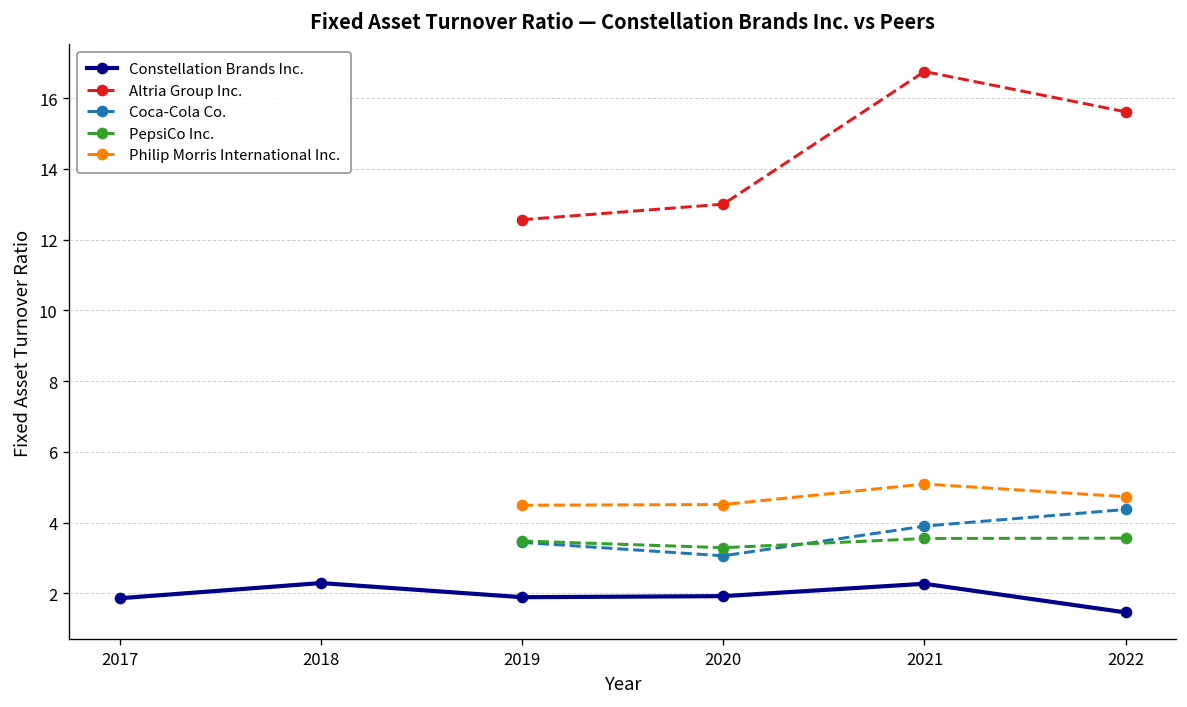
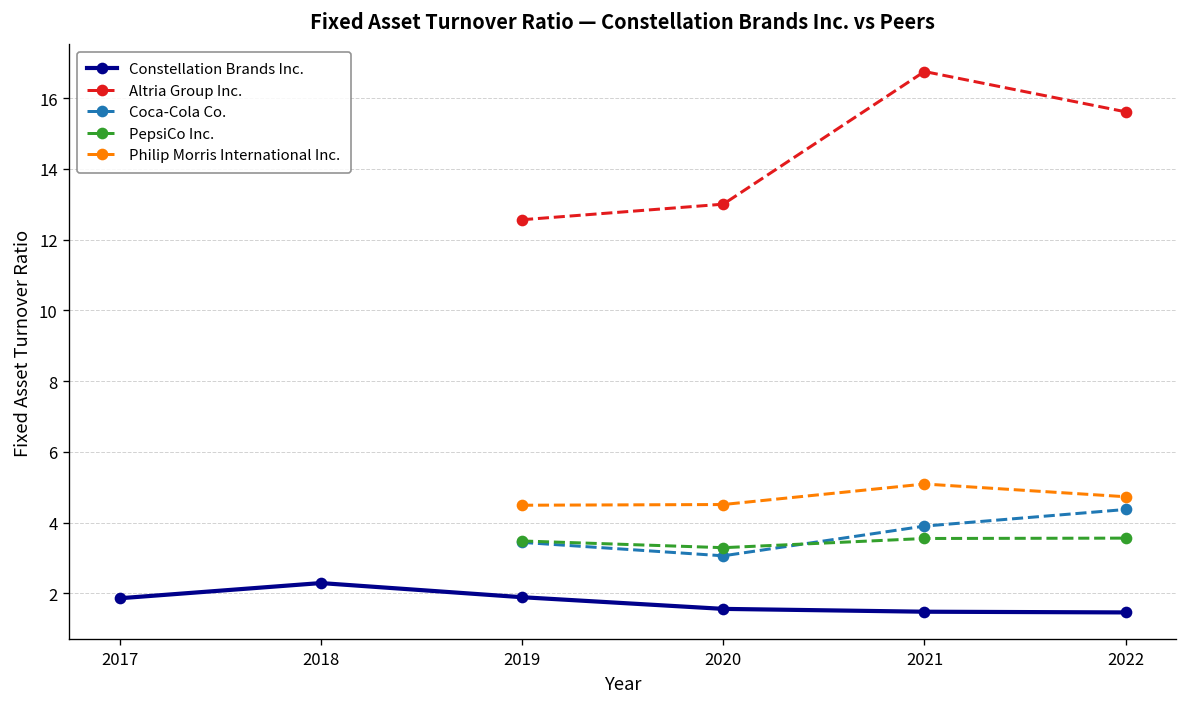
Constellation Brands Inc., 2020: 1.9 -> 1.6
Constellation Brands Inc., 2021: 2.3 -> 1.5
